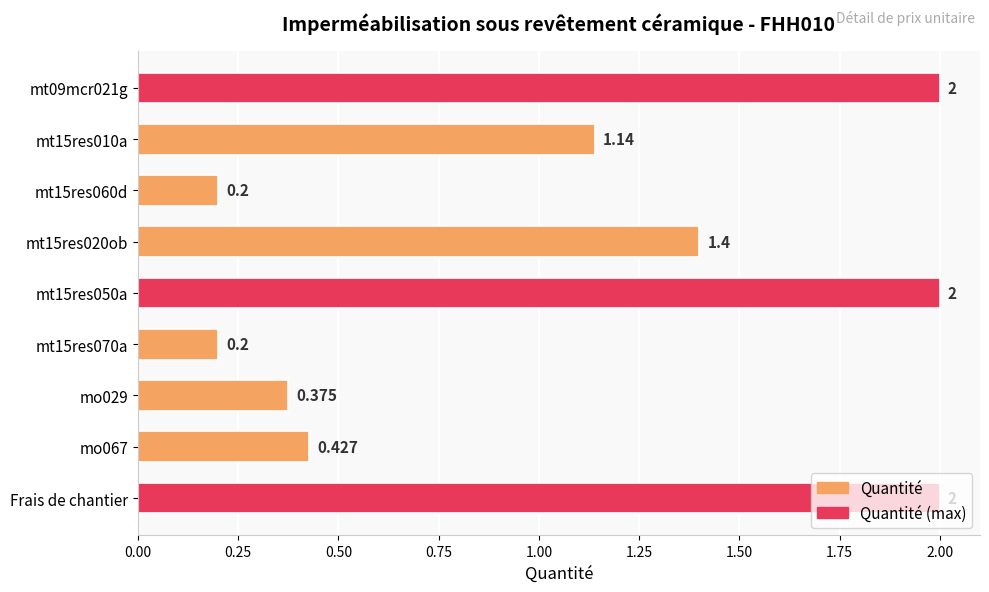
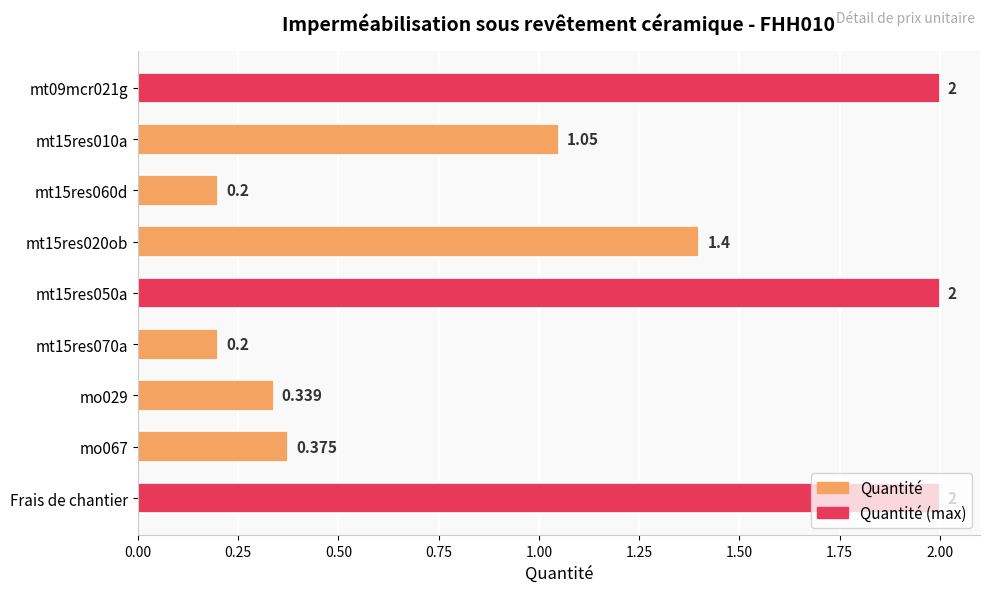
mt15res010a: 1.14 -> 1.05
mo029: 0.375 -> 0.339
mo067: 0.427 -> 0.375
